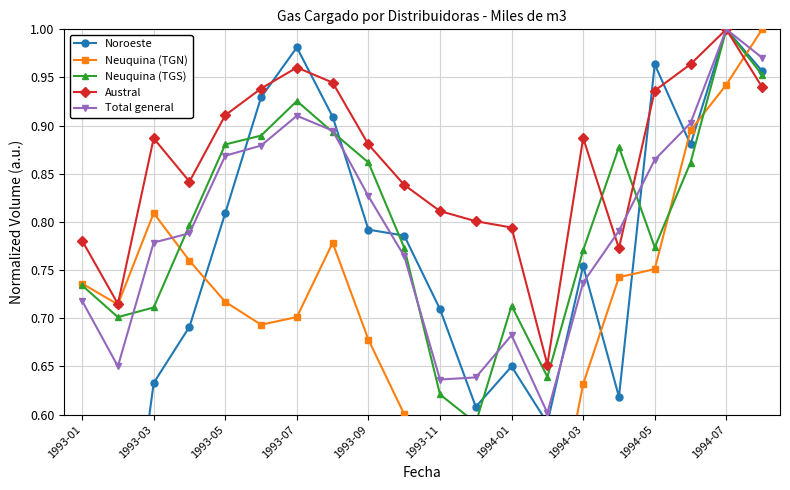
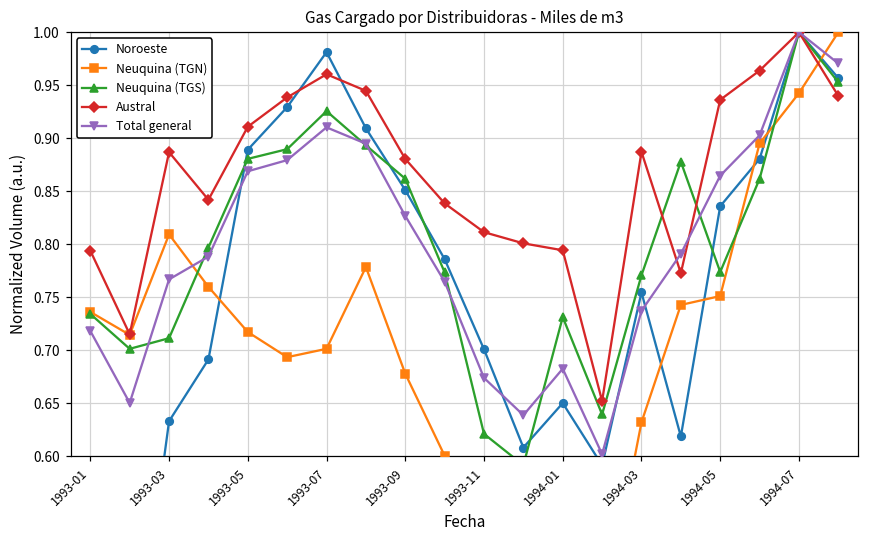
Austral, 1993-01: 0.78 -> 0.79
Total general, 1993-03: 0.78 -> 0.77
Noroeste, 1993-05: 0.81 -> 0.89
Noroeste, 1993-09: 0.79 -> 0.85
Noroeste, 1993-11: 0.71 -> 0.70
Total general, 1993-11: 0.64 -> 0.67
Neuquina (TGS), 1994-01: 0.71 -> 0.73
Noroeste, 1994-05: 0.96 -> 0.84
